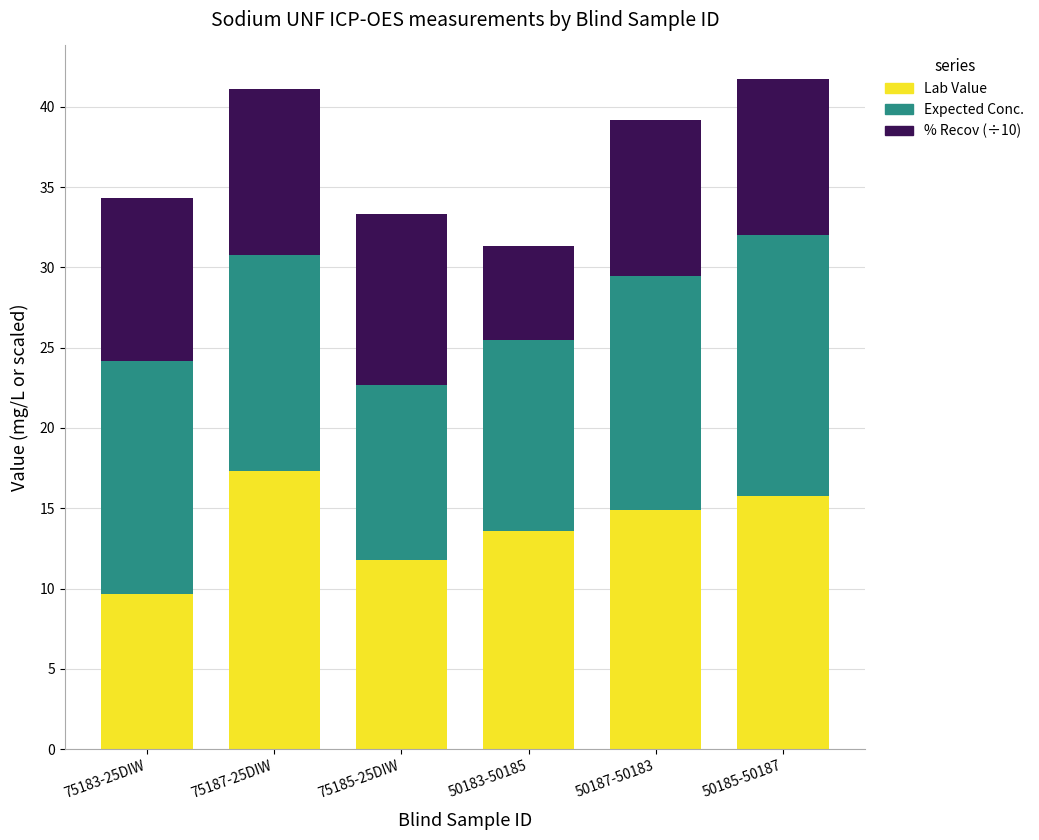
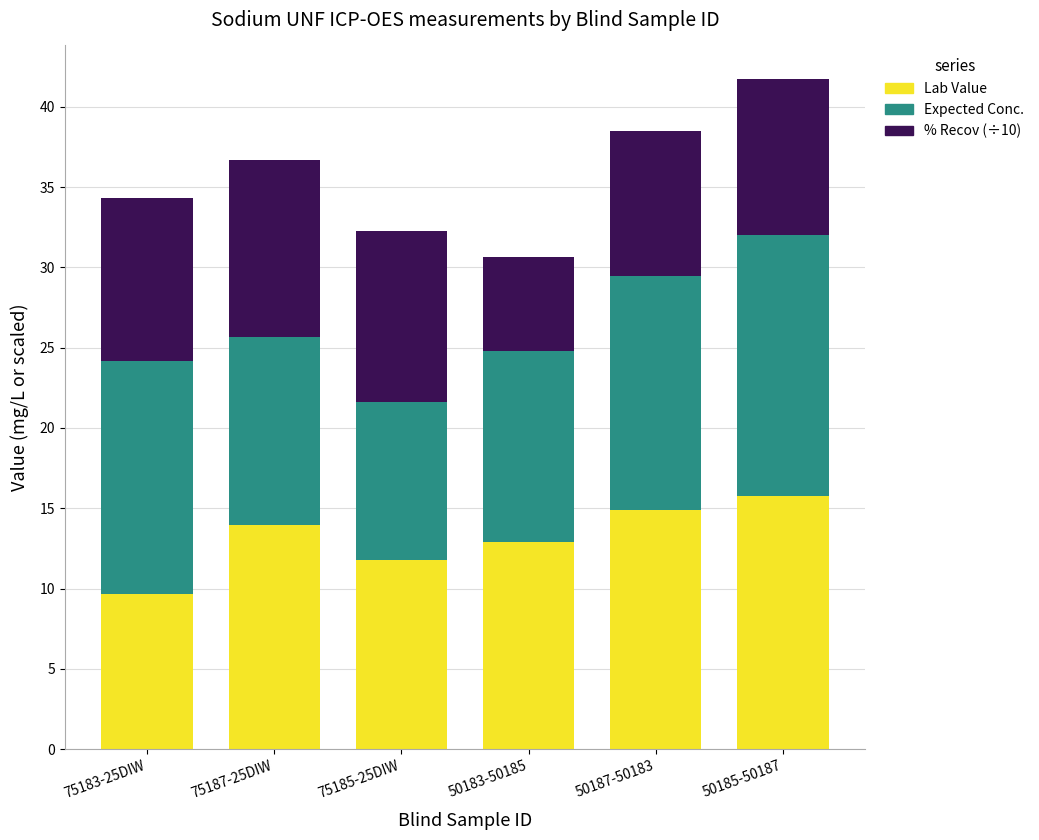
Lab Value, 75187-25DIW: 17.3 -> 14.0
Expected Conc., 75187-25DIW: 13.5 -> 11.7
% Recov (÷10), 75187-25DIW: 10.3 -> 11.0
Expected Conc., 75185-25DIW: 10.9 -> 9.8
Lab Value, 50183-50185: 13.6 -> 12.9
% Recov (÷10), 50187-50183: 9.7 -> 9.0
